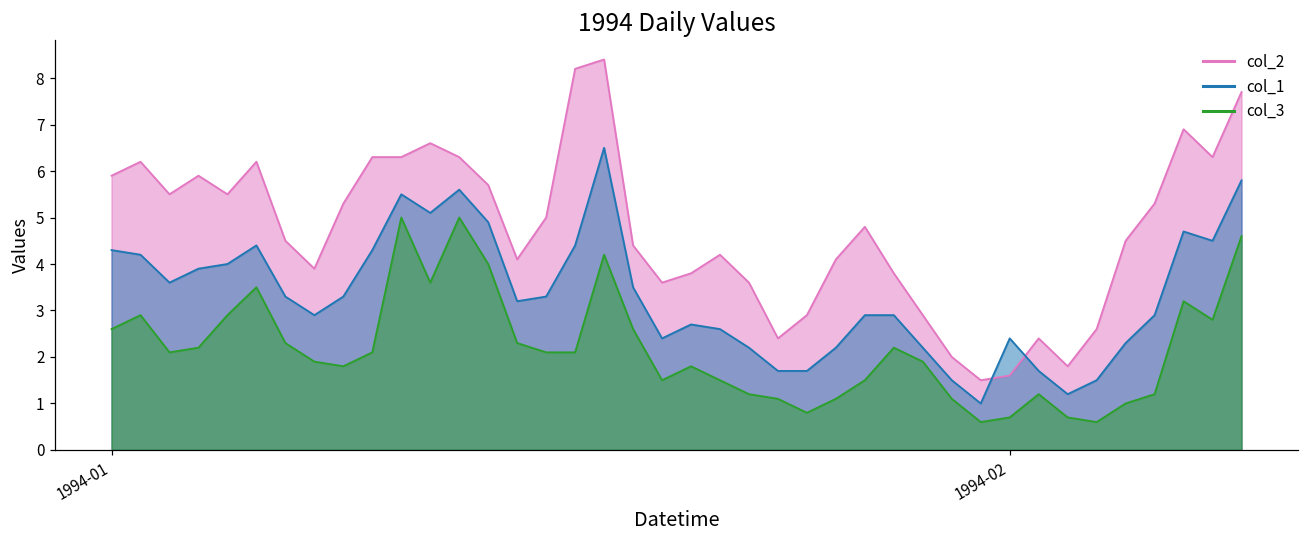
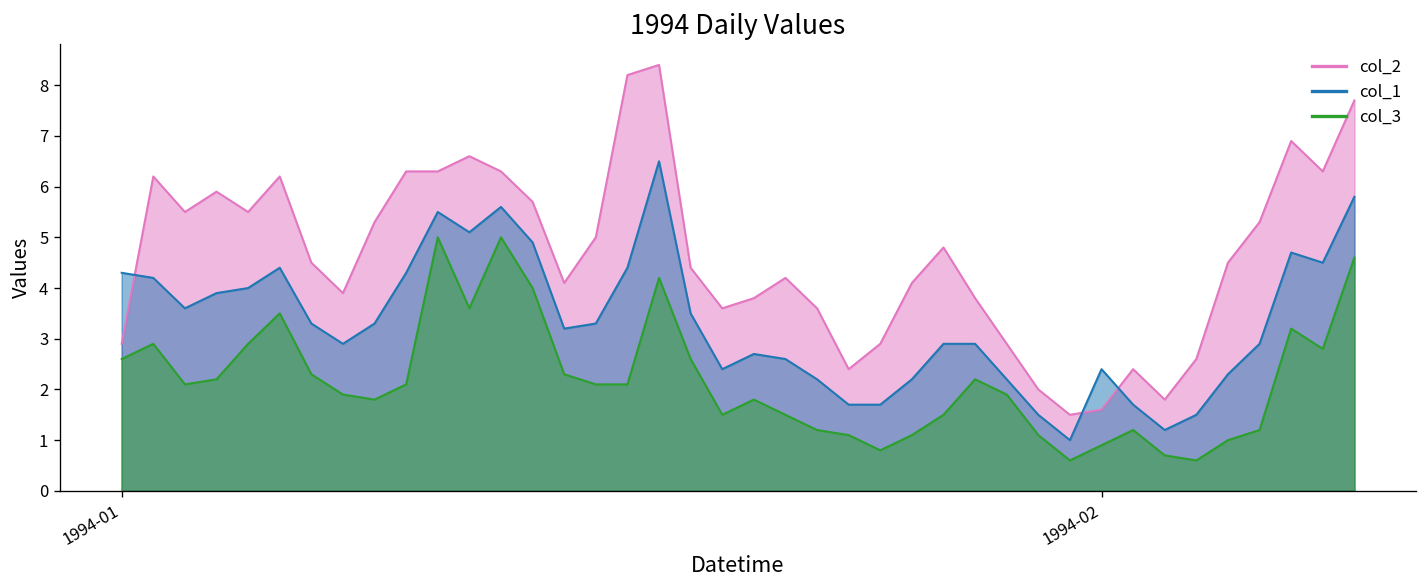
col_2, 1994-01: 5.9 -> 2.9
col_3, 1994-02: 0.7 -> 0.9
